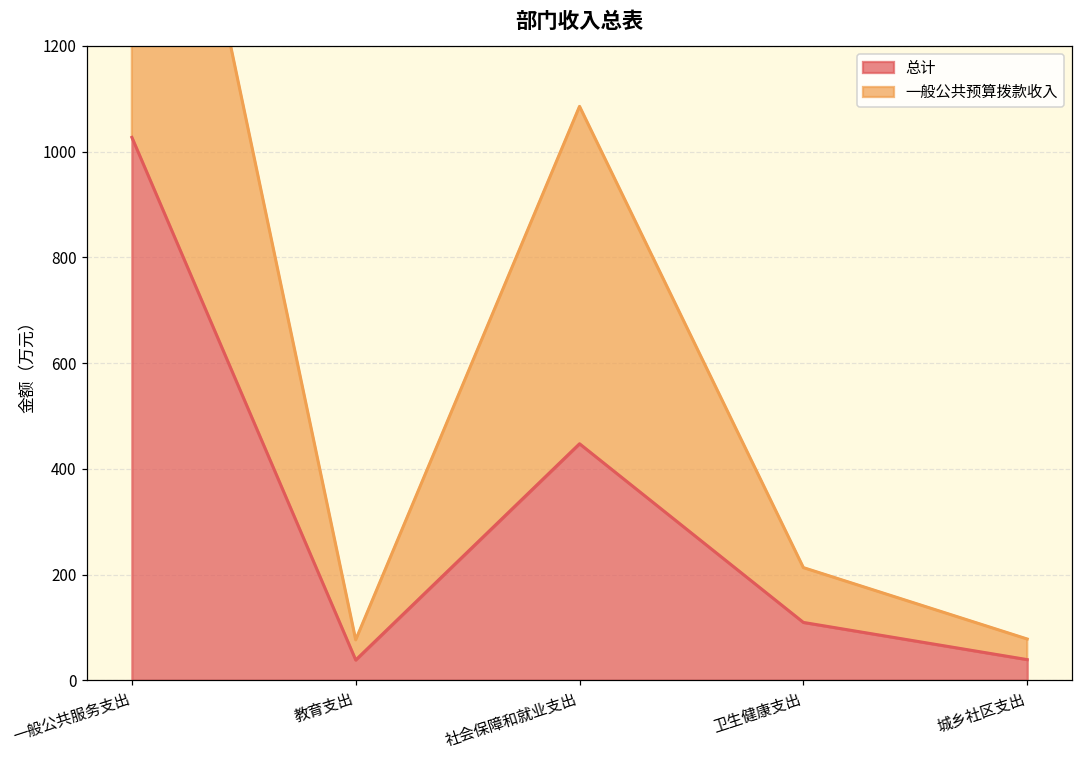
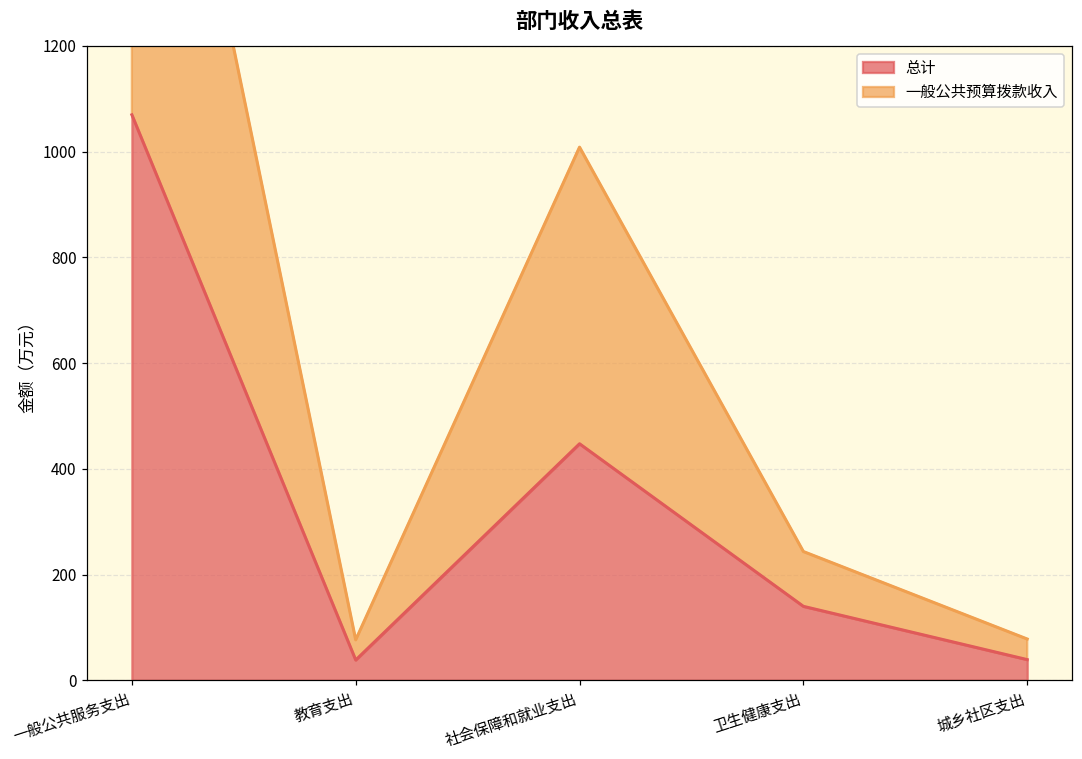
总计, 一般公共服务支出: 1030 -> 1070
一般公共预算拨款收入, 社会保障和就业支出: 640 -> 560
总计, 卫生健康支出: 110 -> 140
